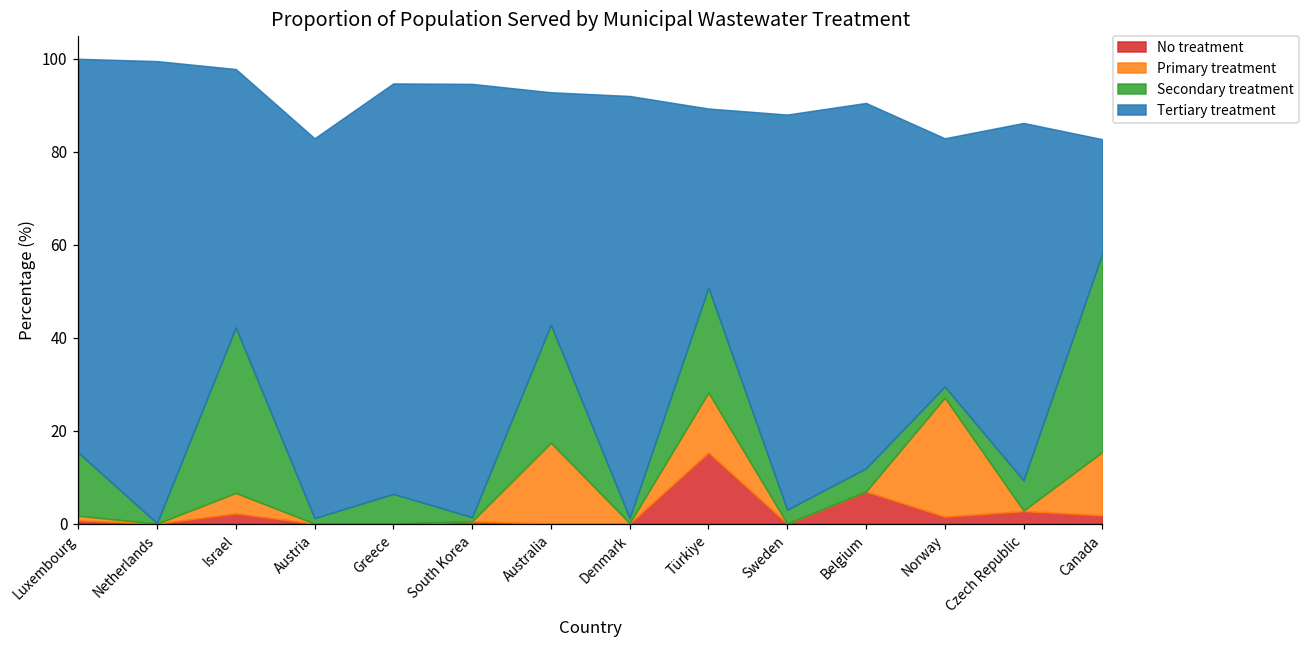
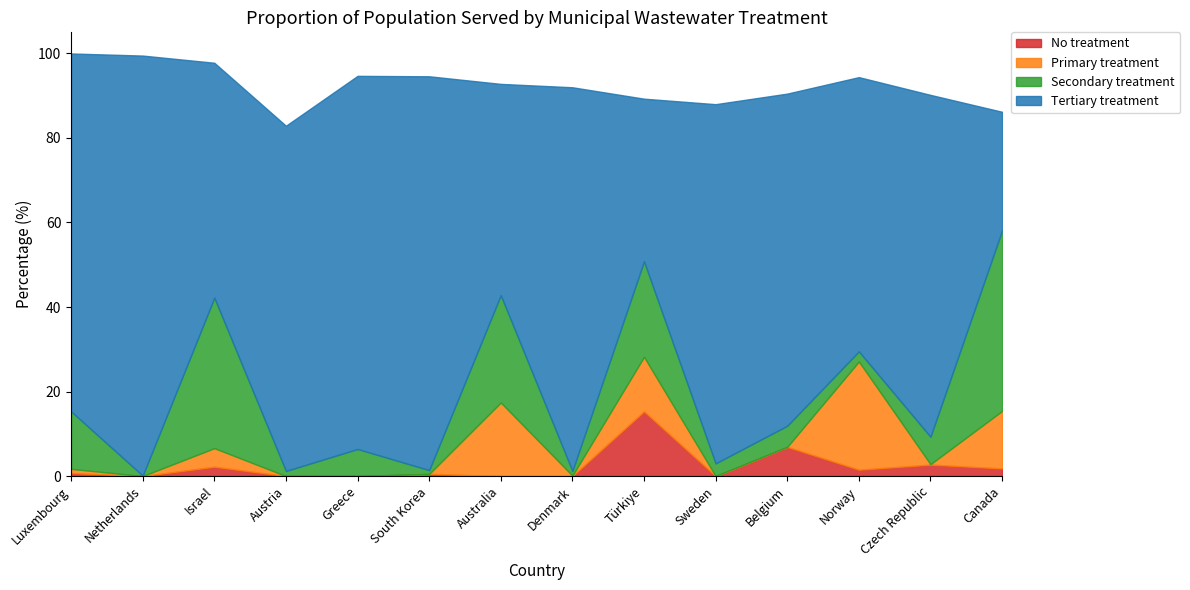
Tertiary treatment, Norway: 53 -> 65
Tertiary treatment, Czech Republic: 77 -> 81
Tertiary treatment, Canada: 25 -> 28
